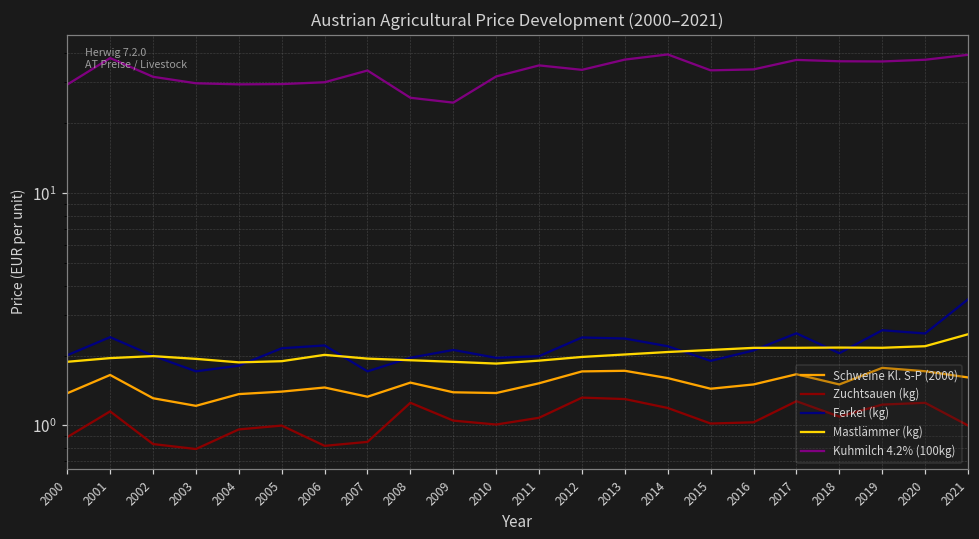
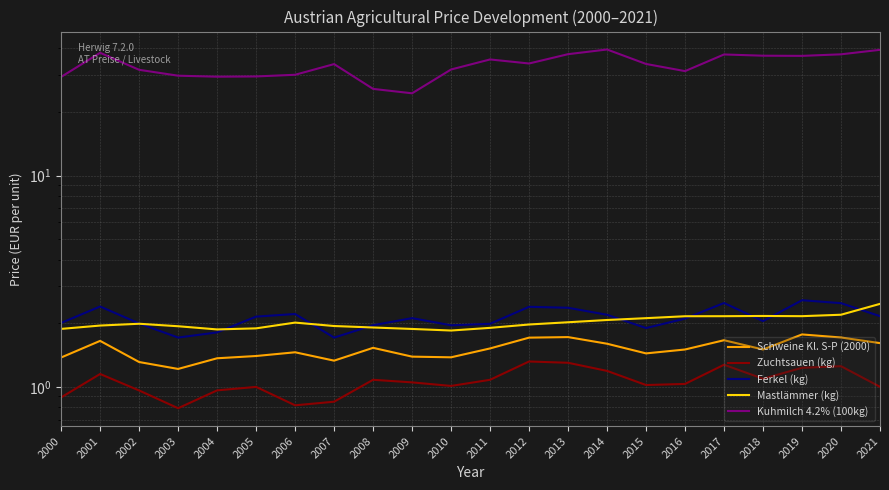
Zuchtsauen (kg), 2002: 0.83 -> 1.0
Zuchtsauen (kg), 2008: 1.3 -> 1.1
Kuhmilch 4.2% (100kg), 2016: 34 -> 31
Ferkel (kg), 2021: 3.5 -> 2.2
